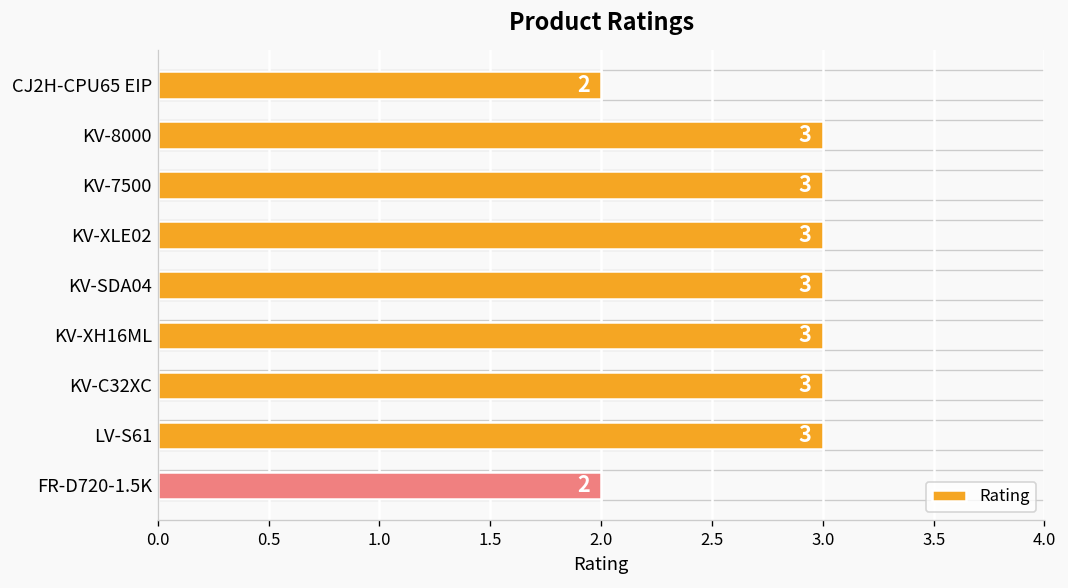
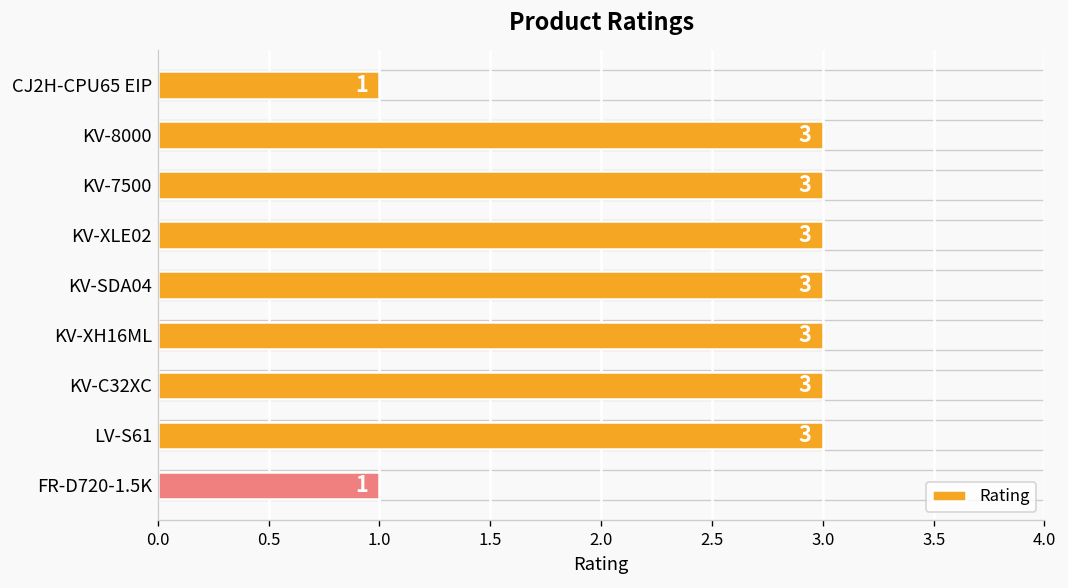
CJ2H-CPU65 EIP: 2 -> 1
FR-D720-1.5K: 2 -> 1
